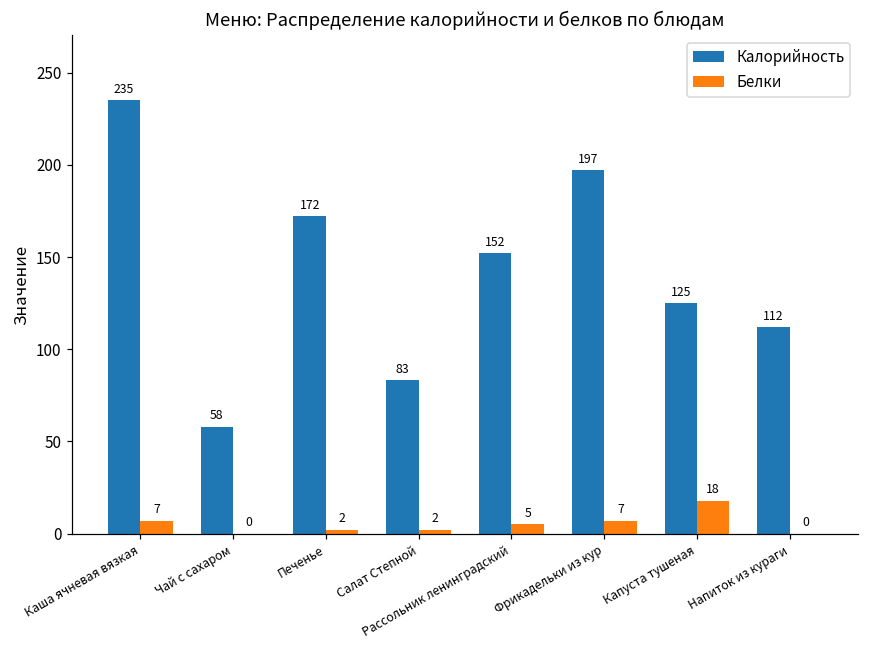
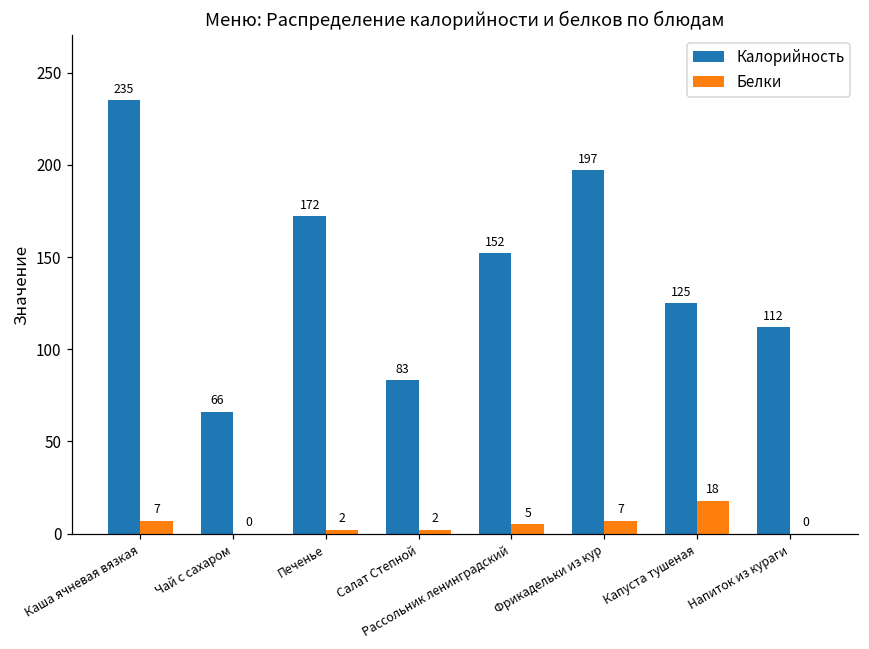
Калорийность, Чай с сахаром: 58 -> 66
